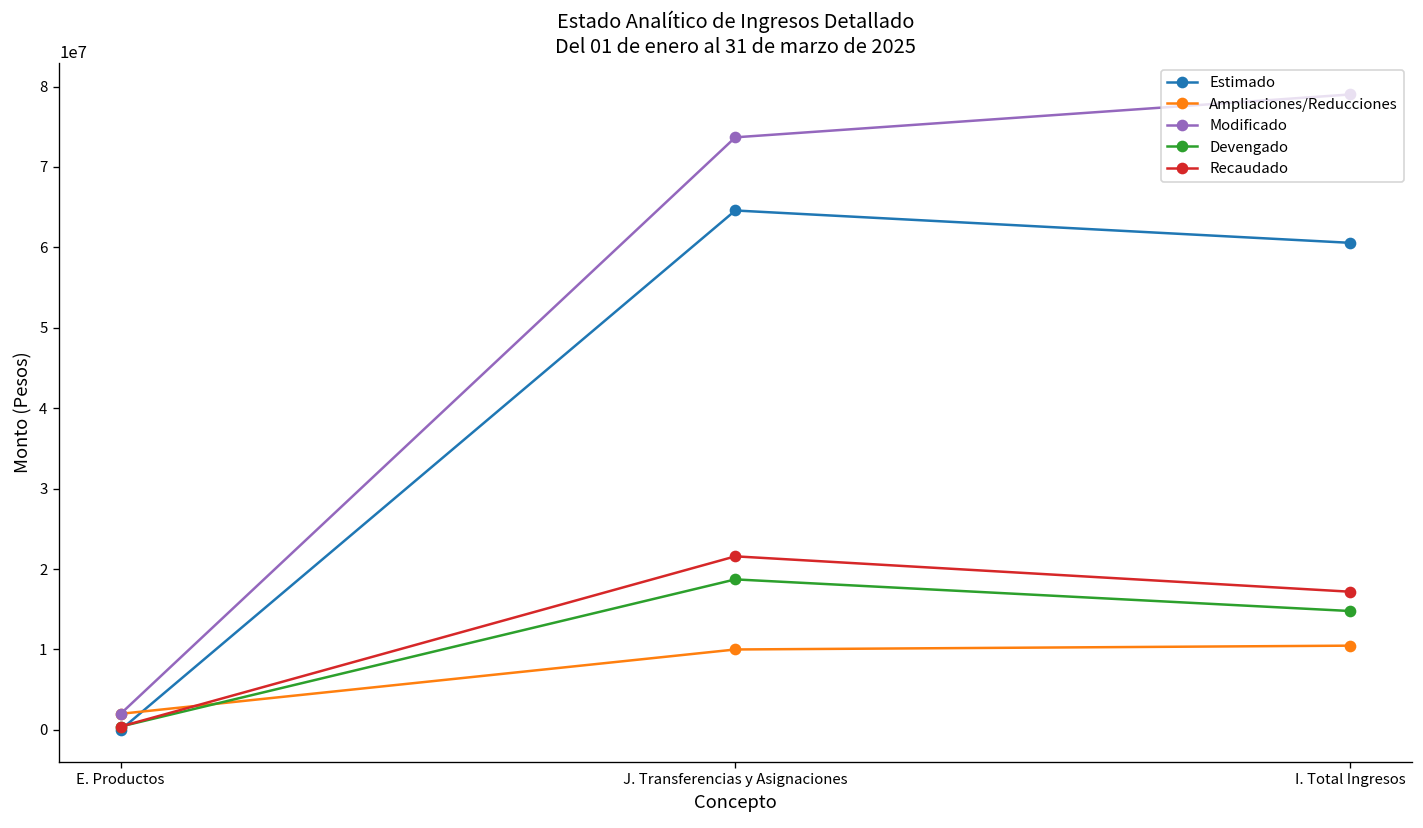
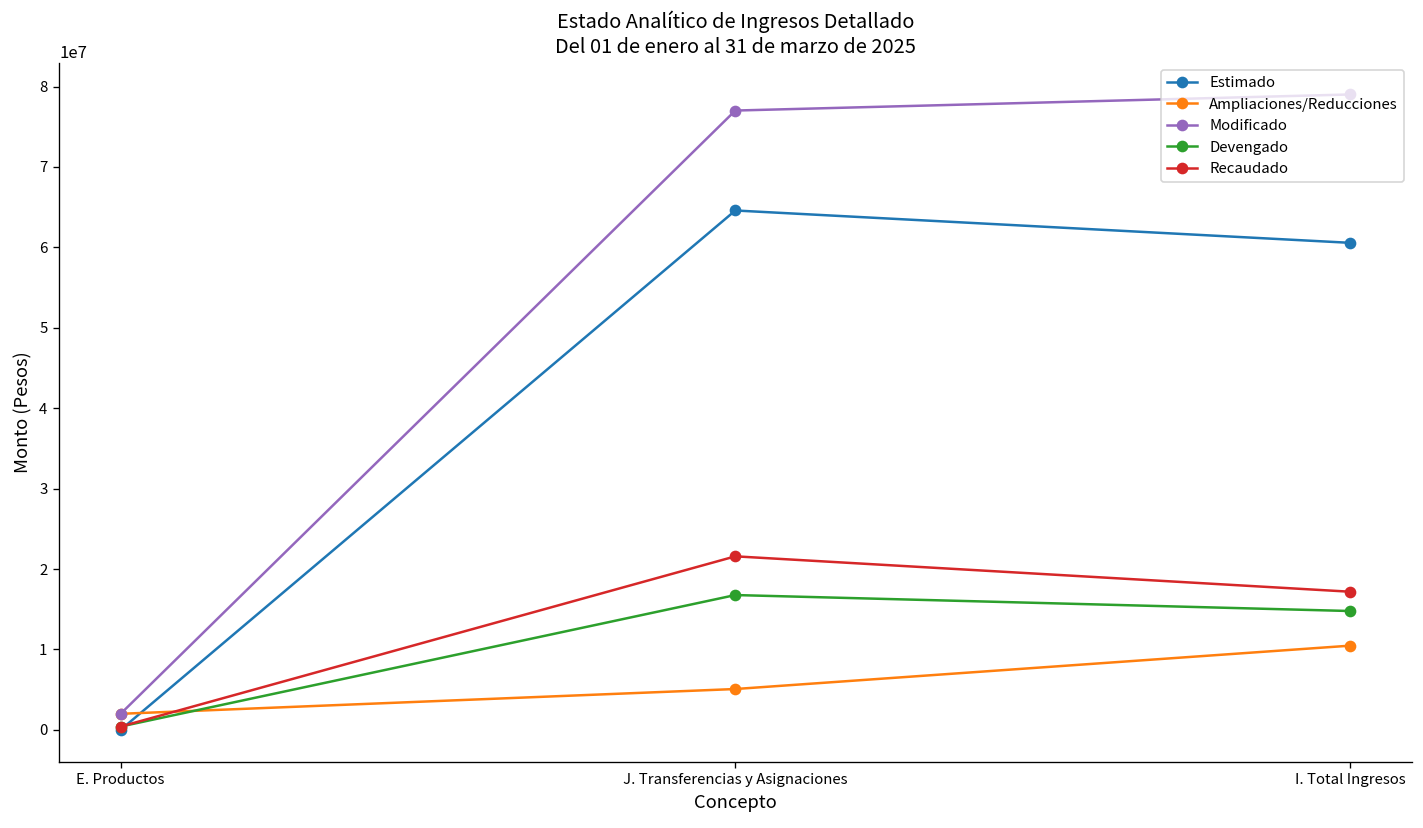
Ampliaciones/Reducciones, J. Transferencias y Asignaciones: 10000000 -> 5000000
Modificado, J. Transferencias y Asignaciones: 74000000 -> 77000000
Devengado, J. Transferencias y Asignaciones: 19000000 -> 17000000
